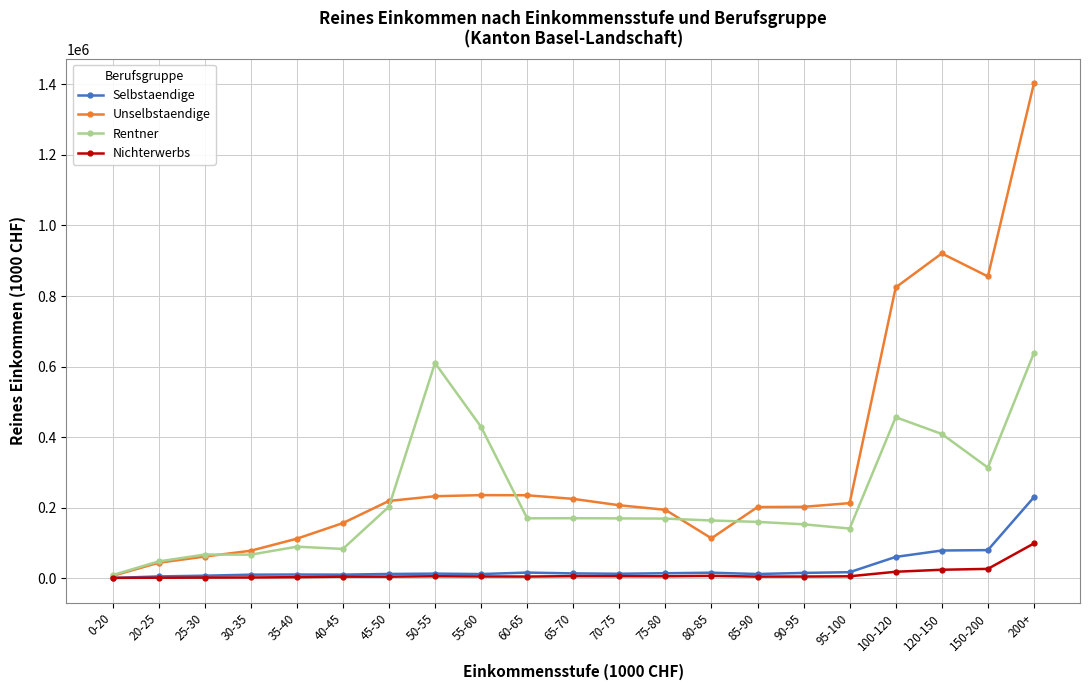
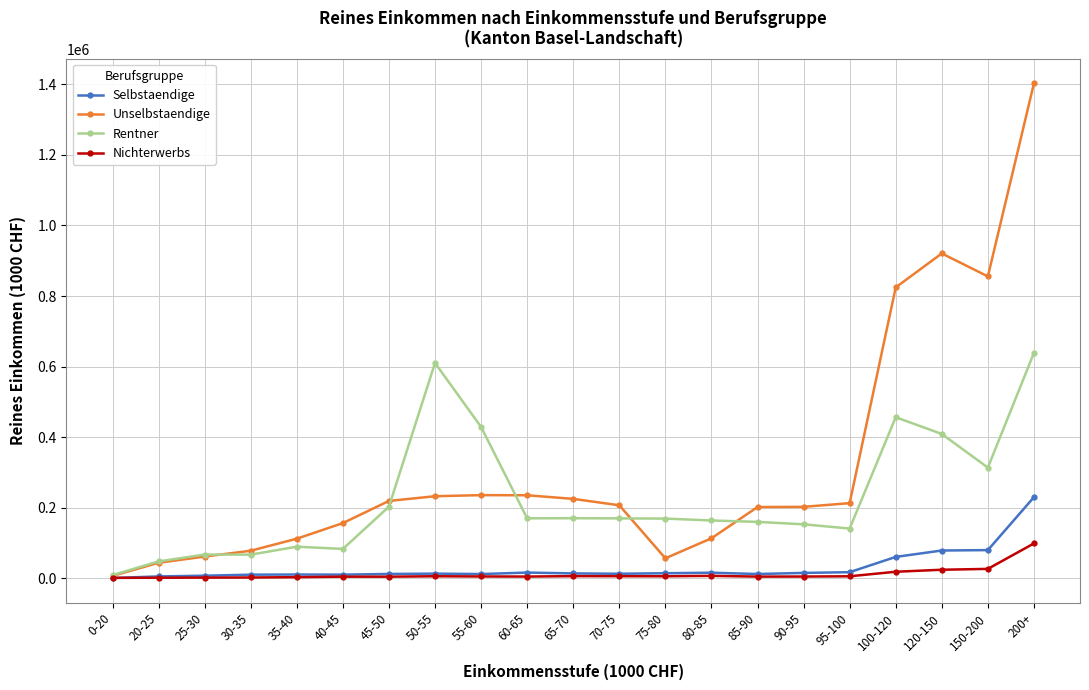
Unselbstaendige, 75-80: 190000 -> 60000
